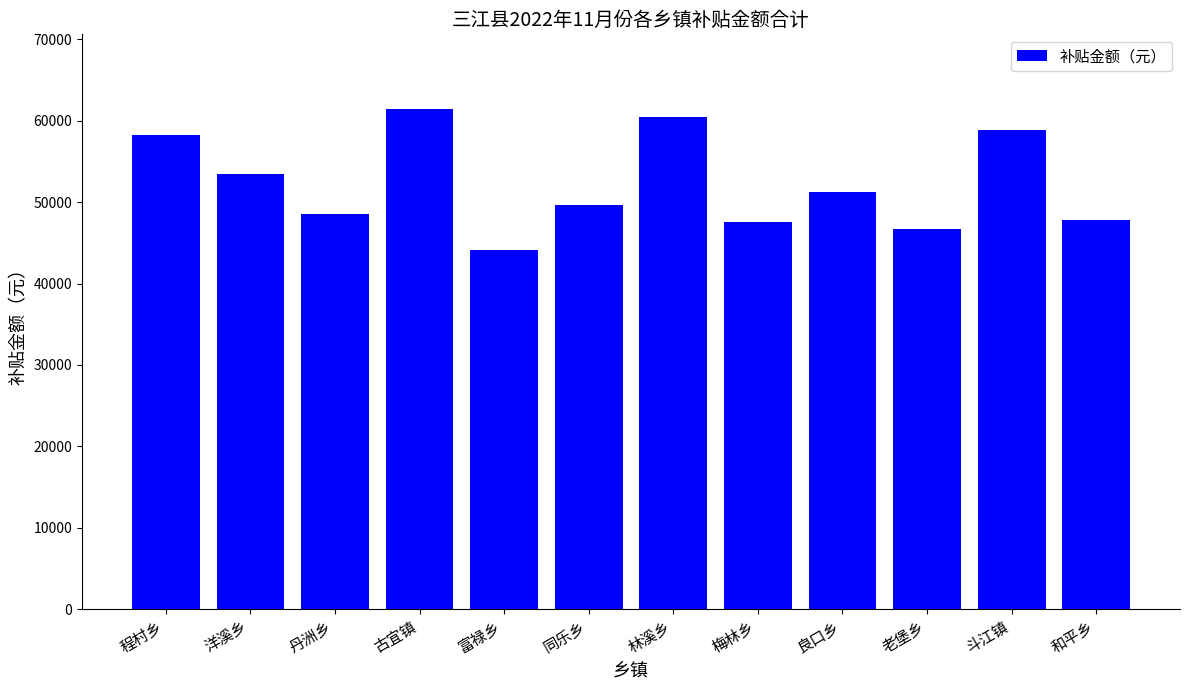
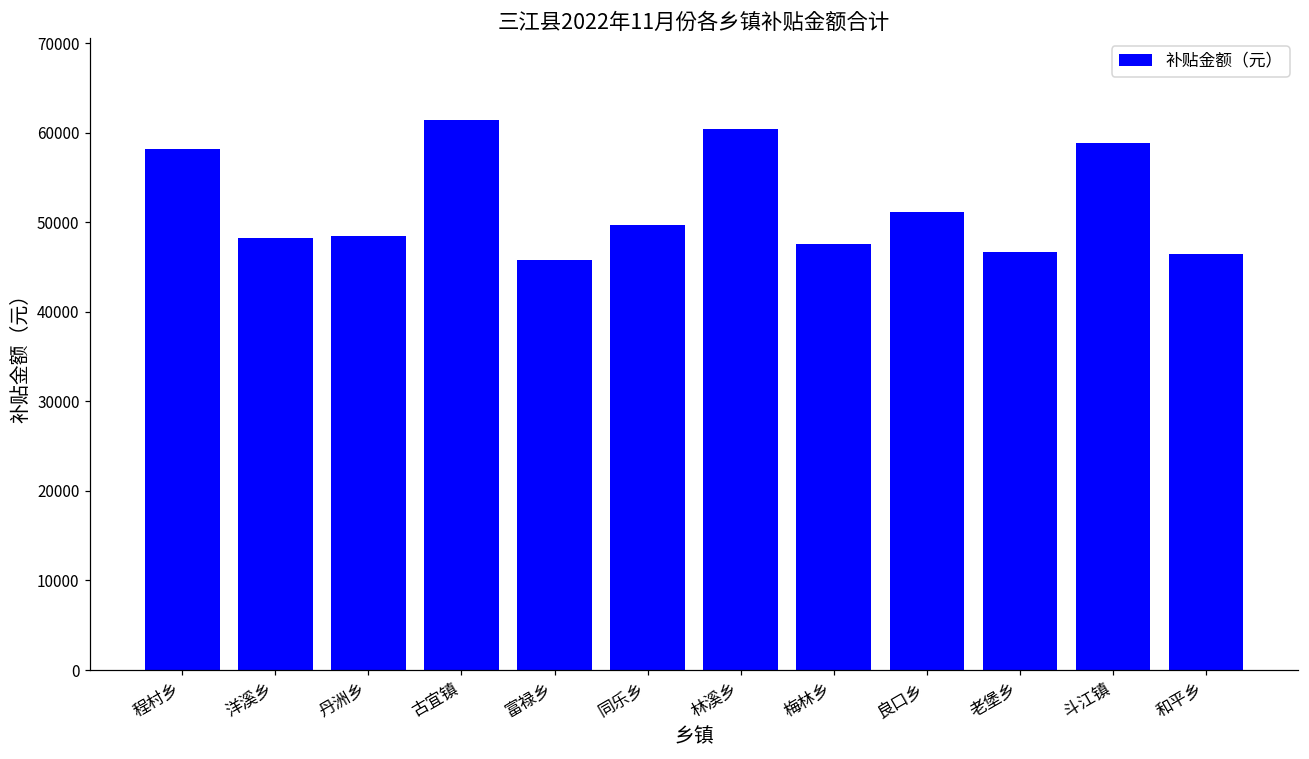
洋溪乡: 53000 -> 48000
富禄乡: 44000 -> 46000
和平乡: 48000 -> 47000
